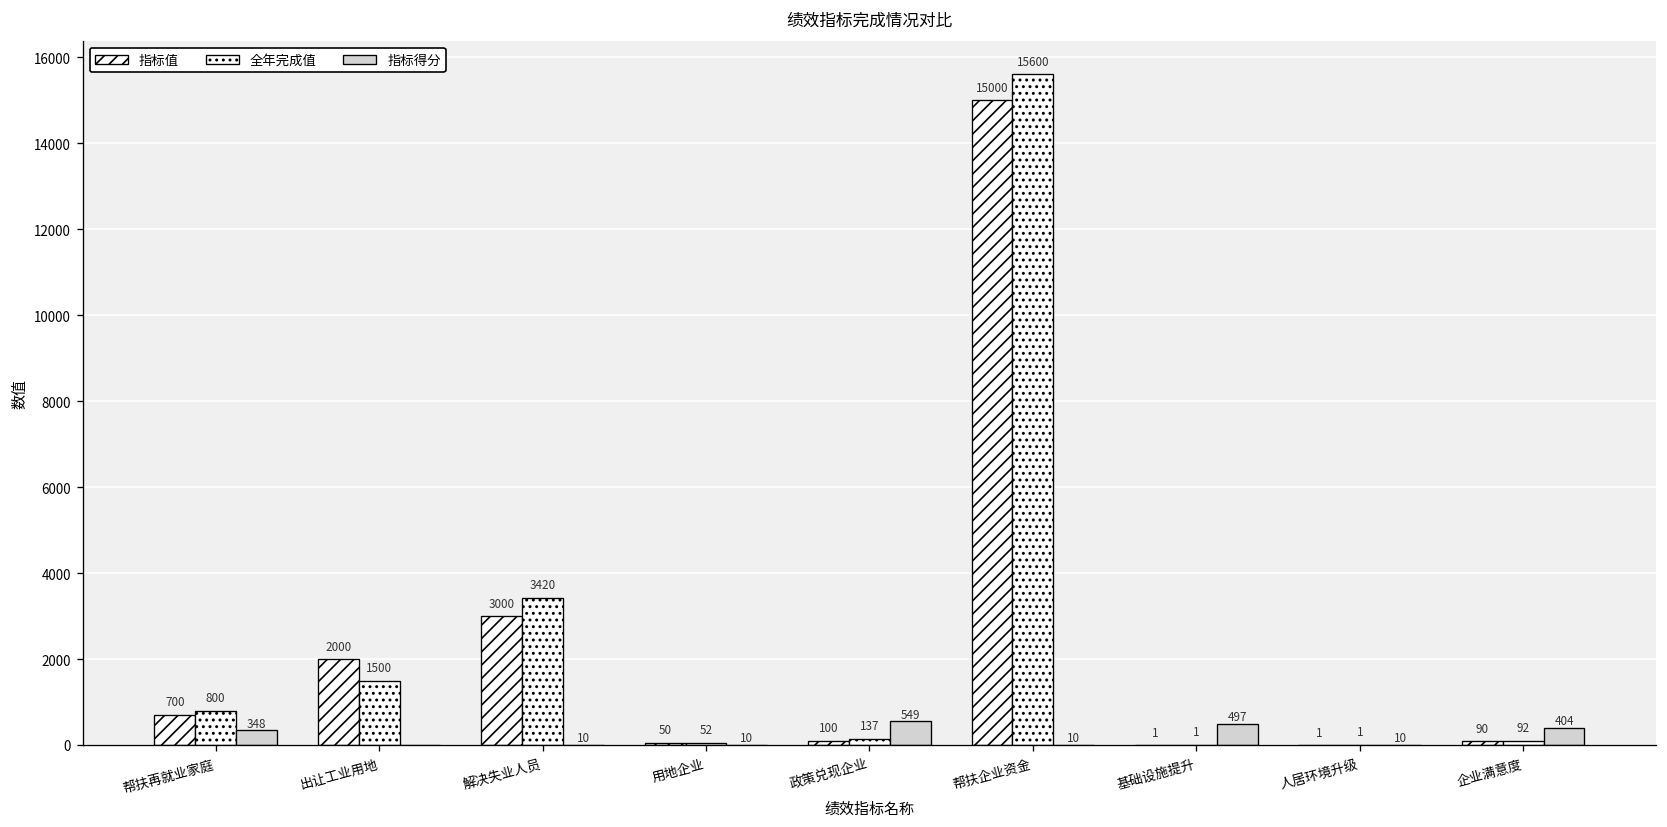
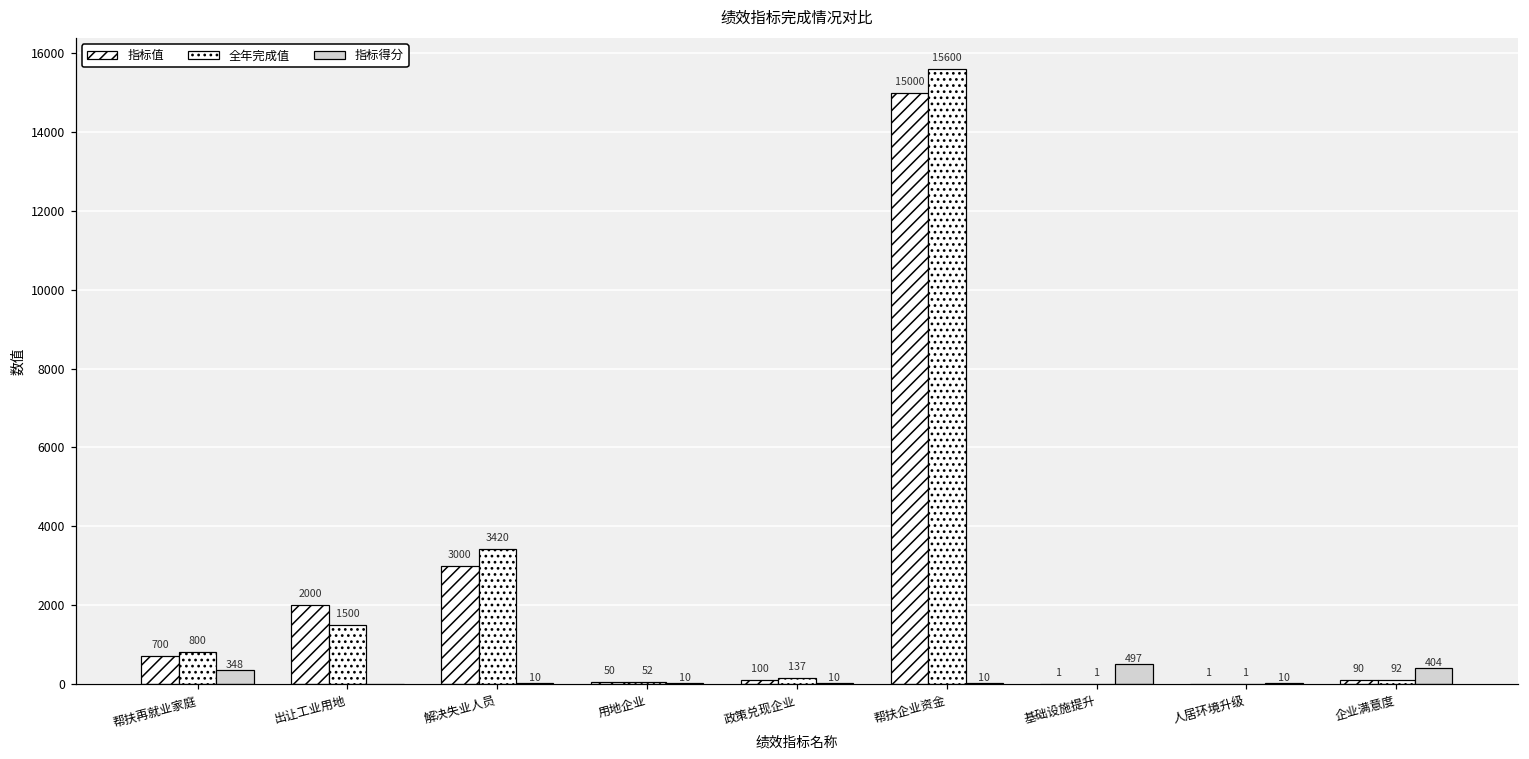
指标得分, 政策兑现企业: 549 -> 10
